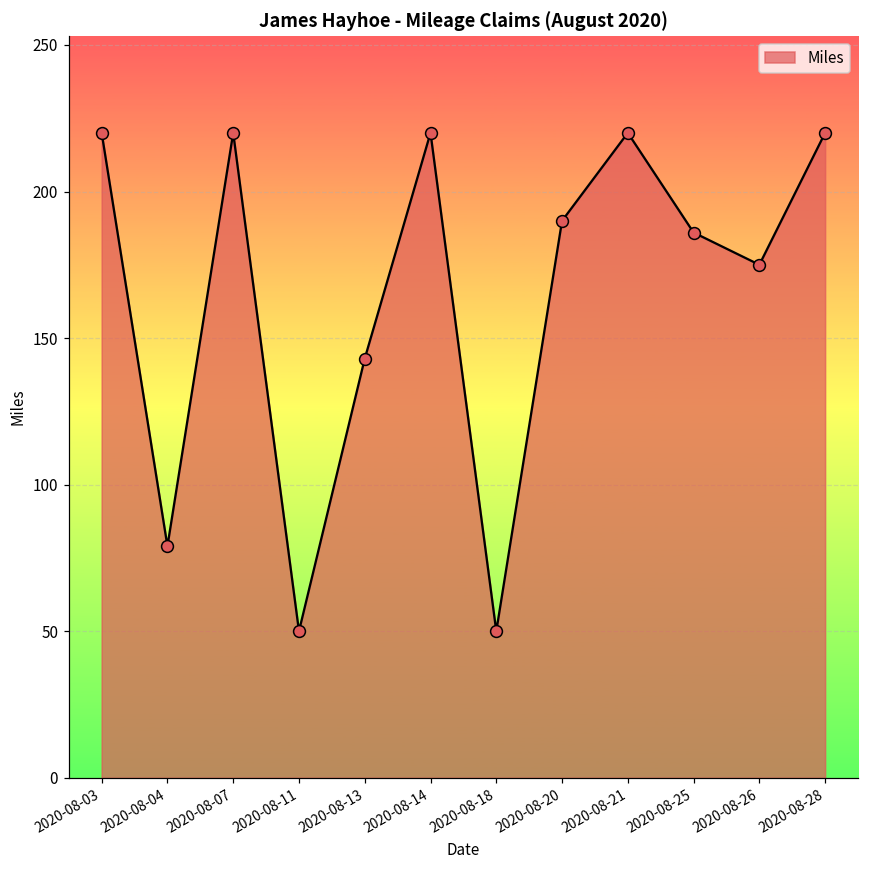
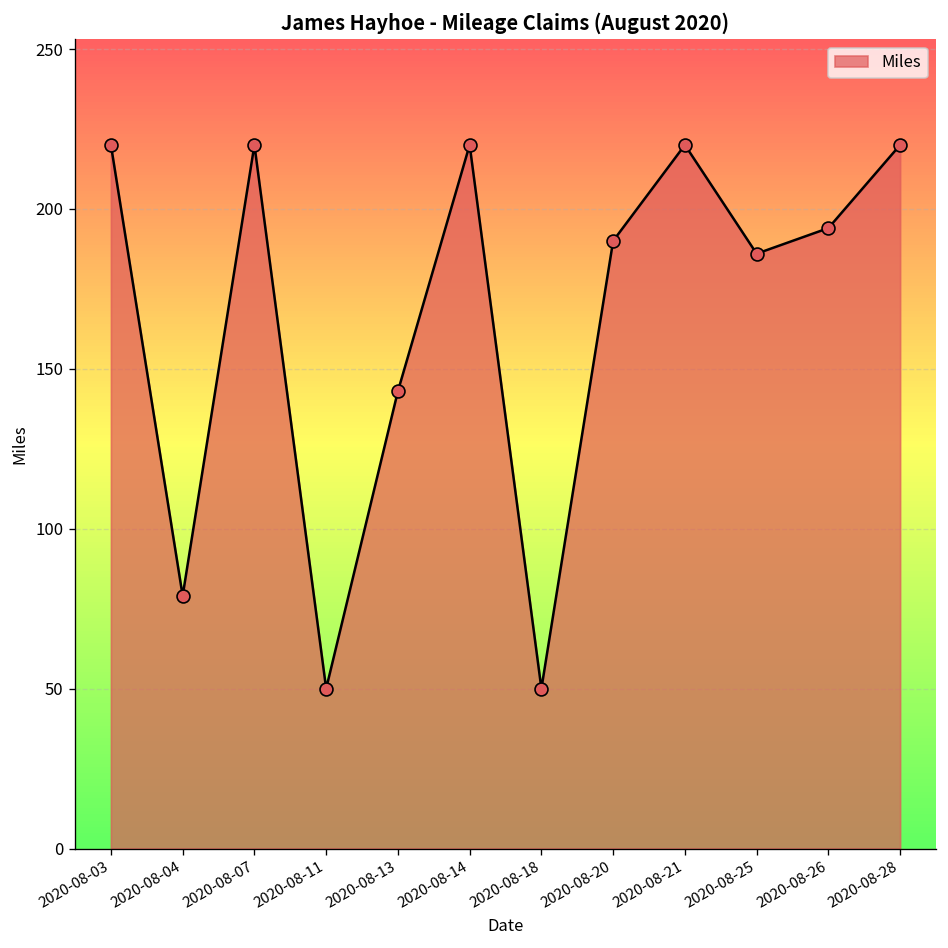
2020-08-26: 175 -> 194
